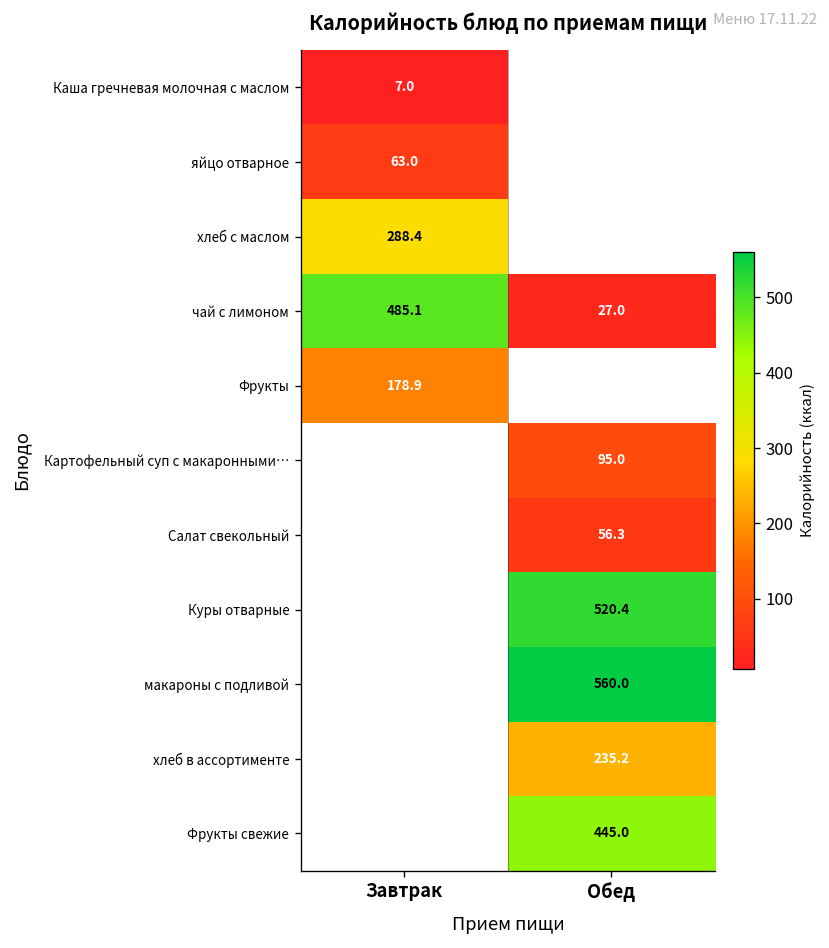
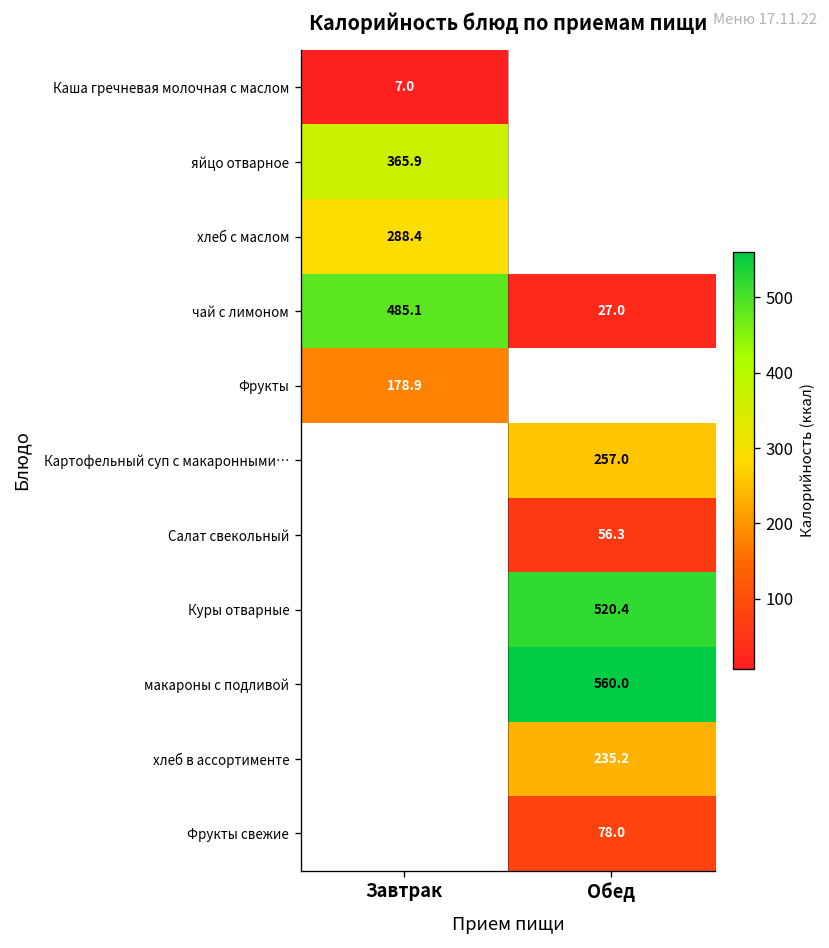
яйцо отварное, Завтрак: 63.0 -> 365.9
Картофельный суп с макаронными…, Обед: 95.0 -> 257.0
Фрукты свежие, Обед: 445.0 -> 78.0
